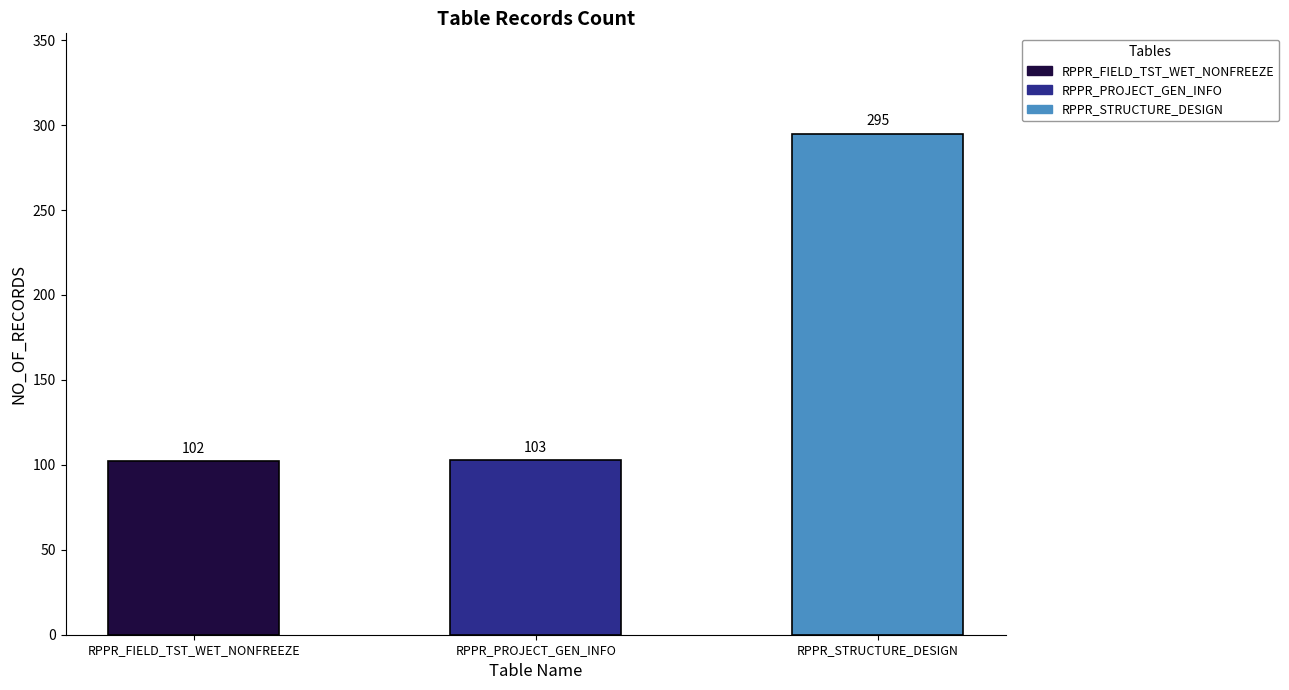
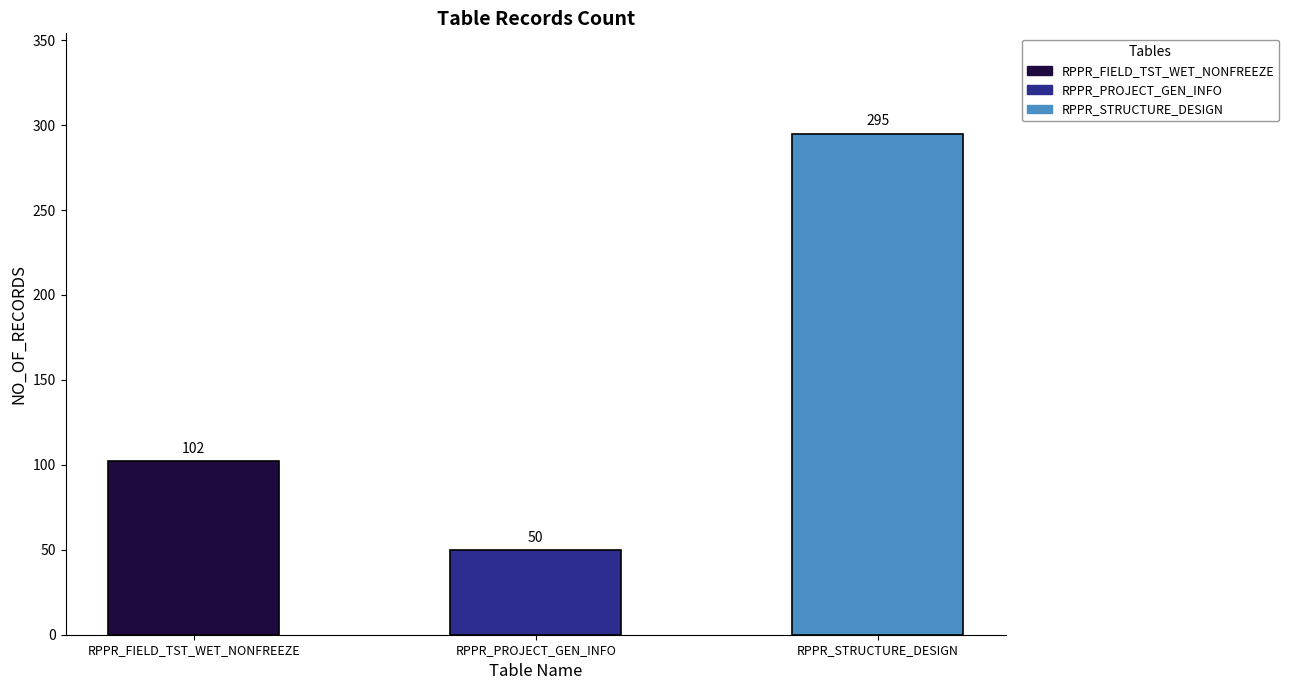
RPPR_PROJECT_GEN_INFO: 103 -> 50
